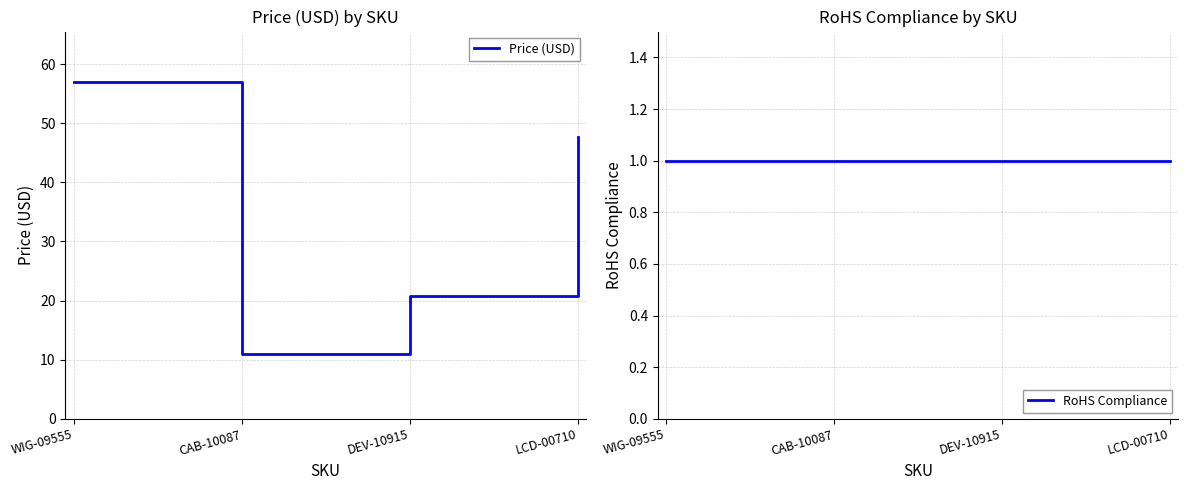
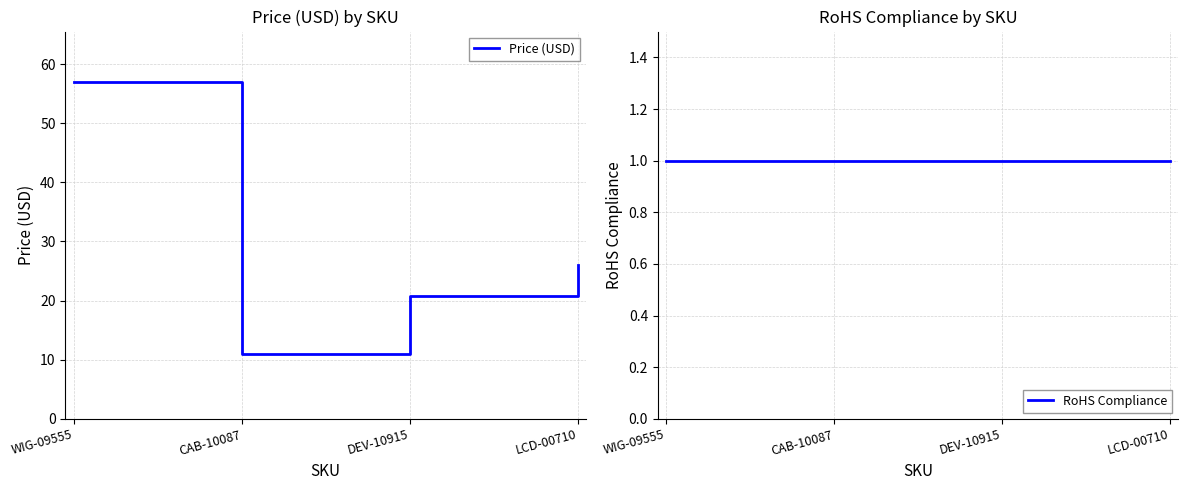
Price (USD) by SKU, LCD-00710: 48 -> 26
